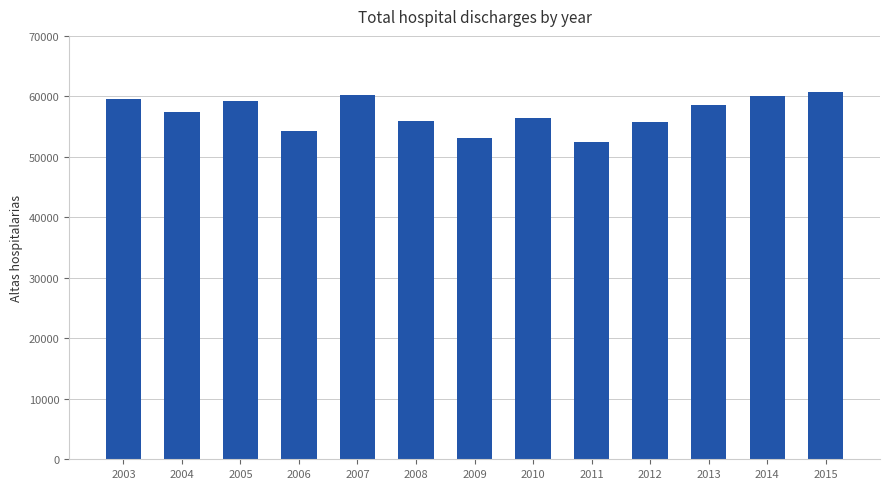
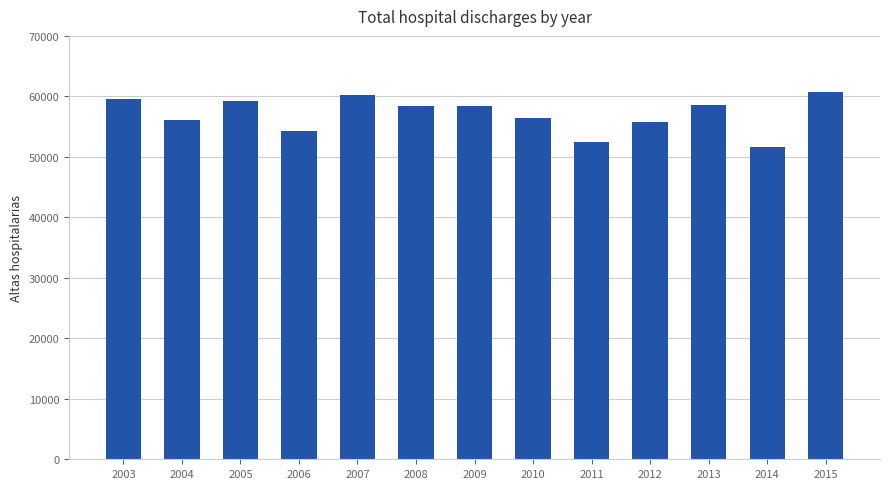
2004: 57000 -> 56000
2008: 56000 -> 58000
2009: 53000 -> 58000
2014: 60000 -> 52000
